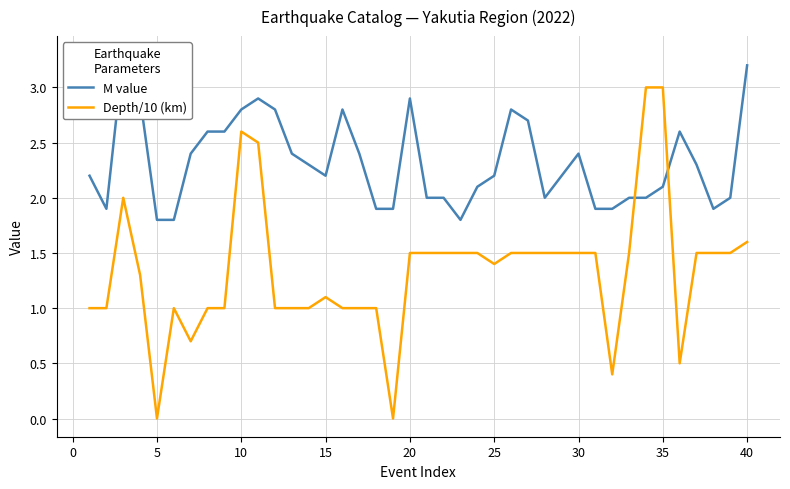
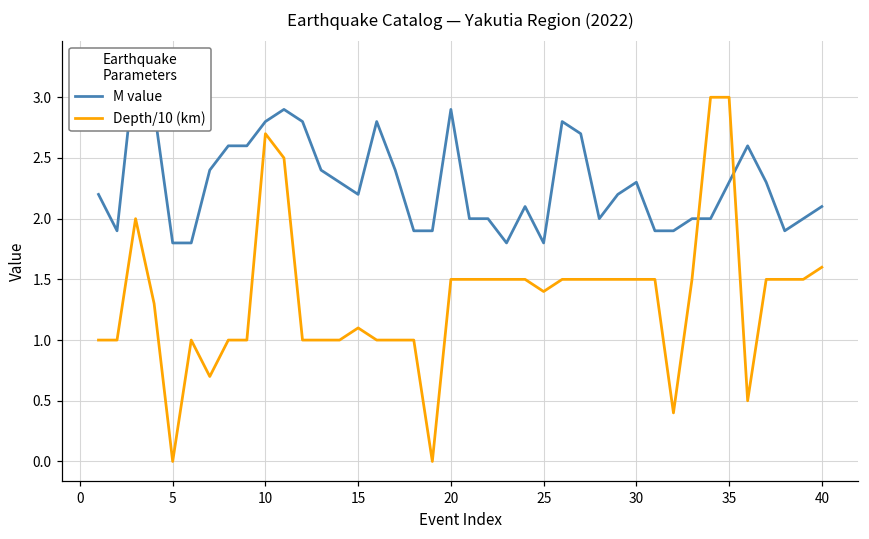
Depth/10 (km), 10: 2.60 -> 2.70
M value, 25: 2.2 -> 1.8
M value, 30: 2.4 -> 2.3
M value, 35: 2.1 -> 2.3
M value, 40: 3.2 -> 2.1
